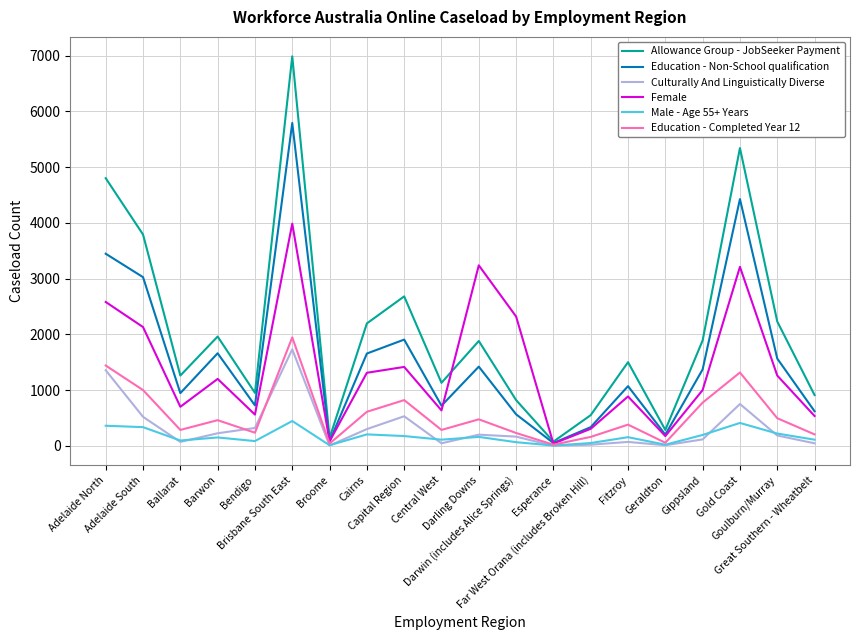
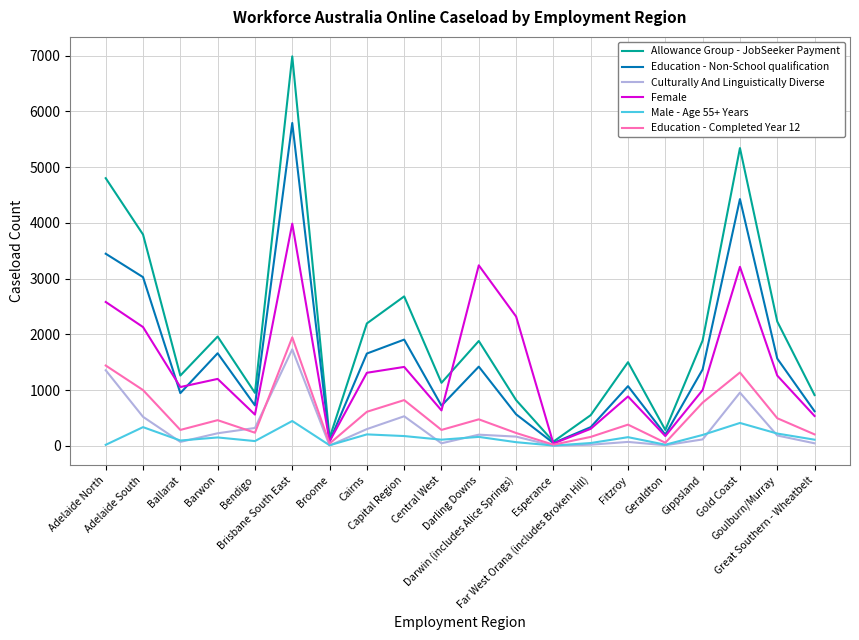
Male - Age 55+ Years, Adelaide North: 400 -> 0
Female, Ballarat: 700 -> 1100
Culturally And Linguistically Diverse, Gold Coast: 800 -> 1000
